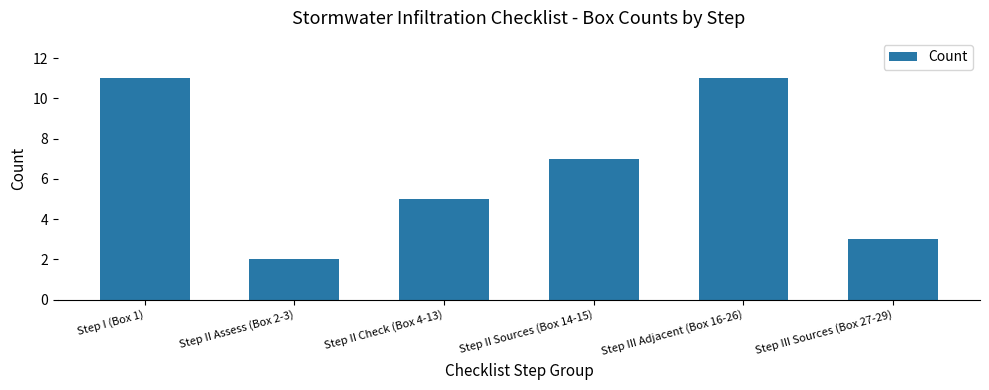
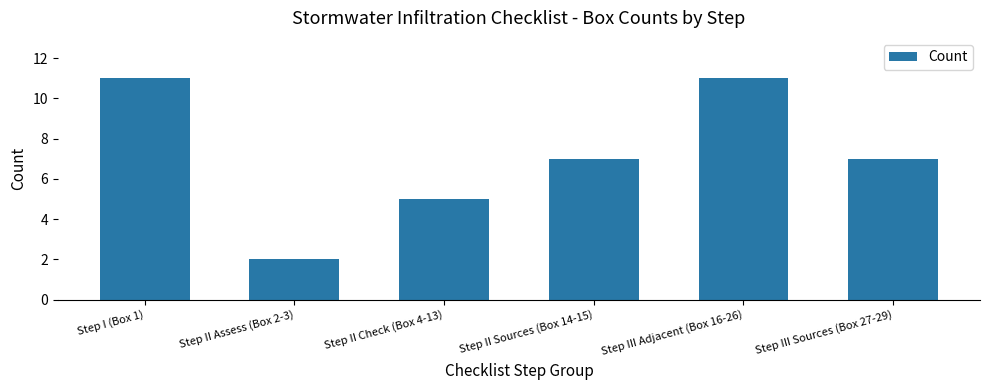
Step III Sources (Box 27-29): 3 -> 7
